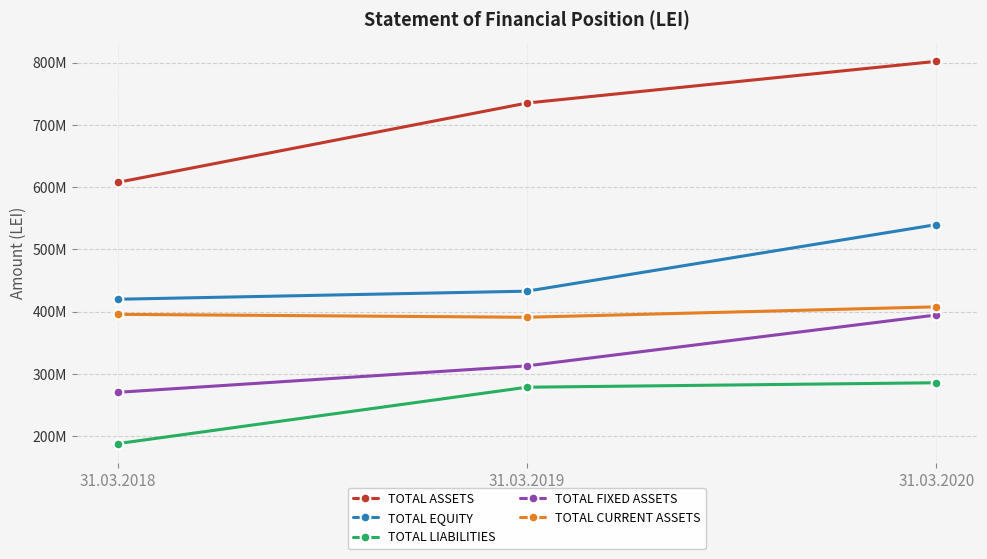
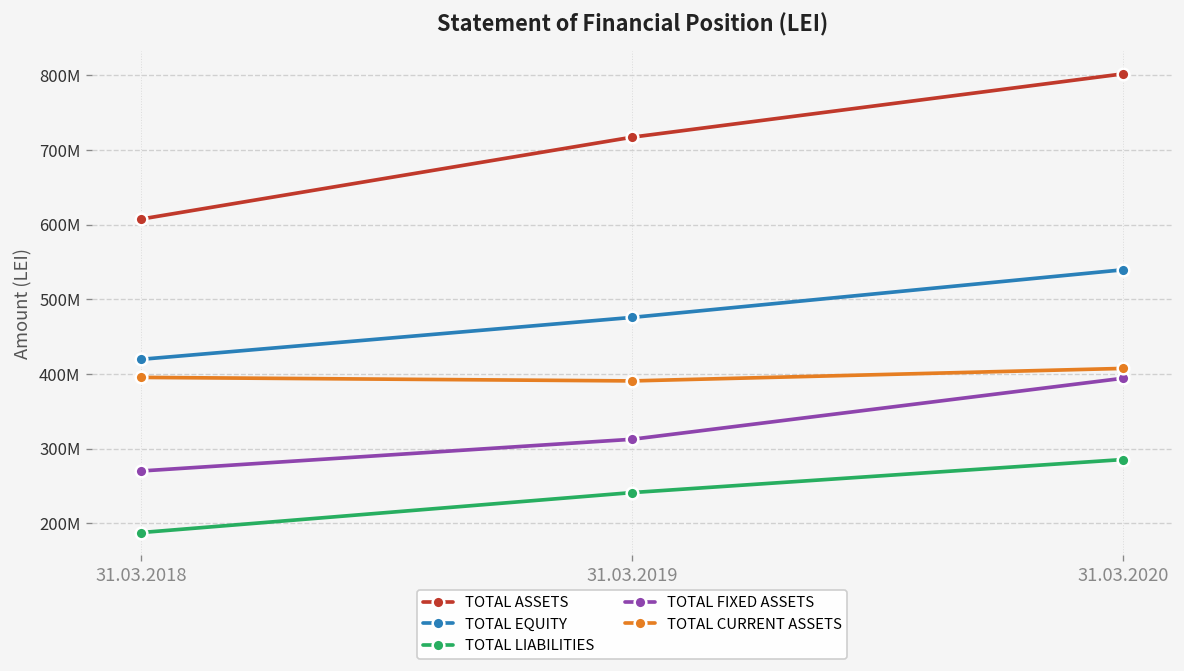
TOTAL ASSETS, 31.03.2019: 740000000 -> 720000000
TOTAL EQUITY, 31.03.2019: 430000000 -> 480000000
TOTAL LIABILITIES, 31.03.2019: 280000000 -> 240000000
